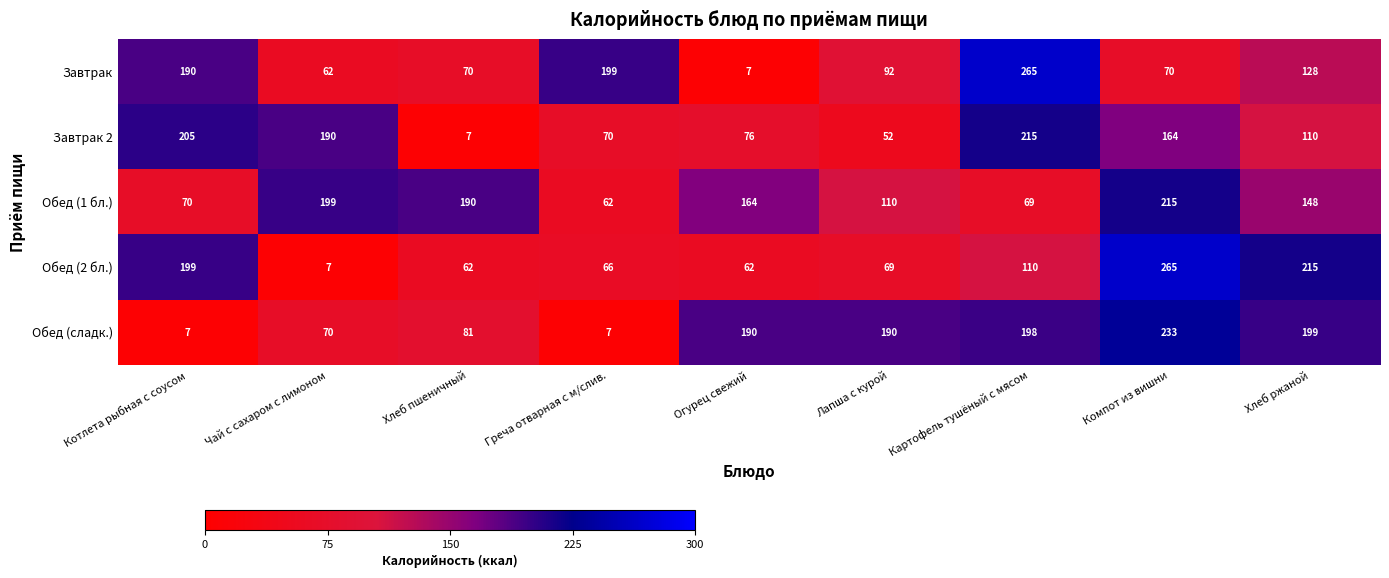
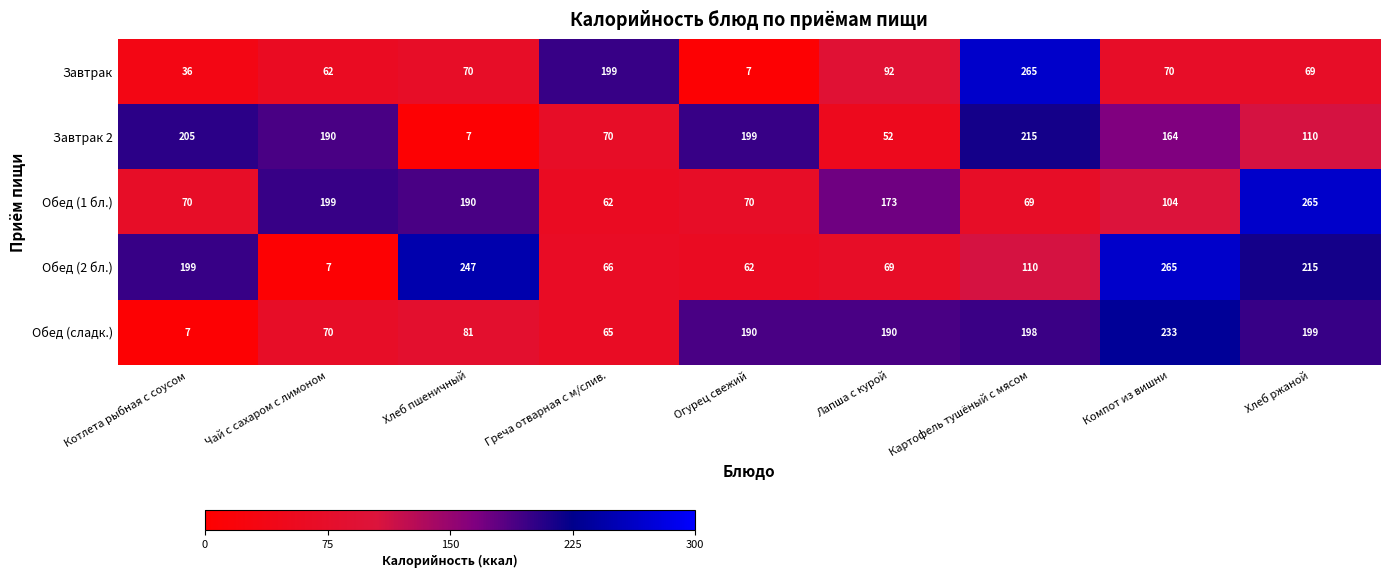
Завтрак, Котлета рыбная с соусом: 190 -> 36
Завтрак, Хлеб ржаной: 128 -> 69
Завтрак 2, Огурец свежий: 76 -> 199
Обед (1 бл.), Огурец свежий: 164 -> 70
Обед (1 бл.), Лапша с курой: 110 -> 173
Обед (1 бл.), Компот из вишни: 215 -> 104
Обед (1 бл.), Хлеб ржаной: 148 -> 265
Обед (2 бл.), Хлеб пшеничный: 62 -> 247
Обед (сладк.), Греча отварная с м/слив.: 7 -> 65
